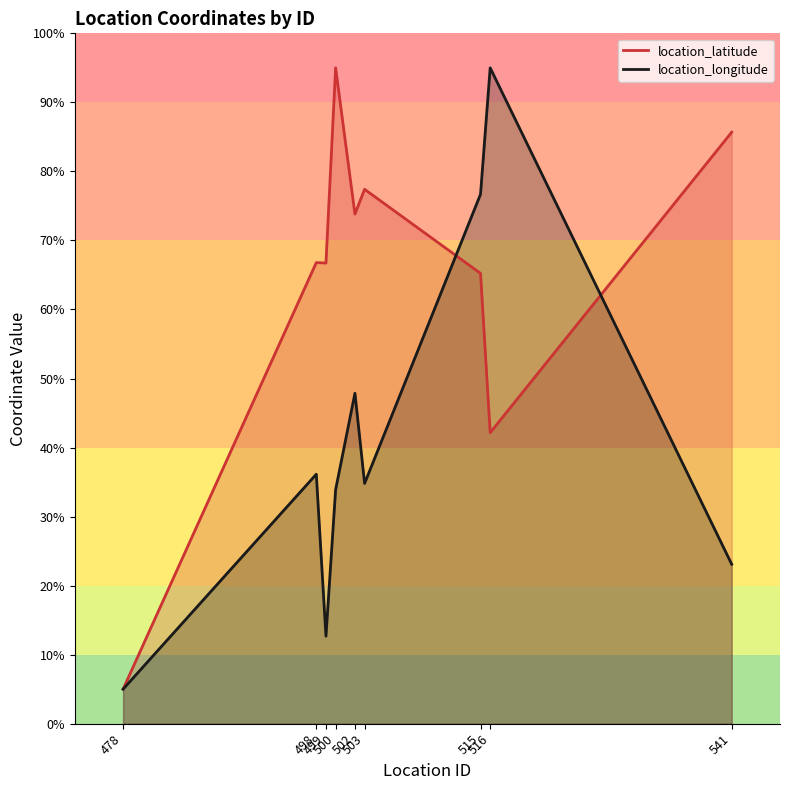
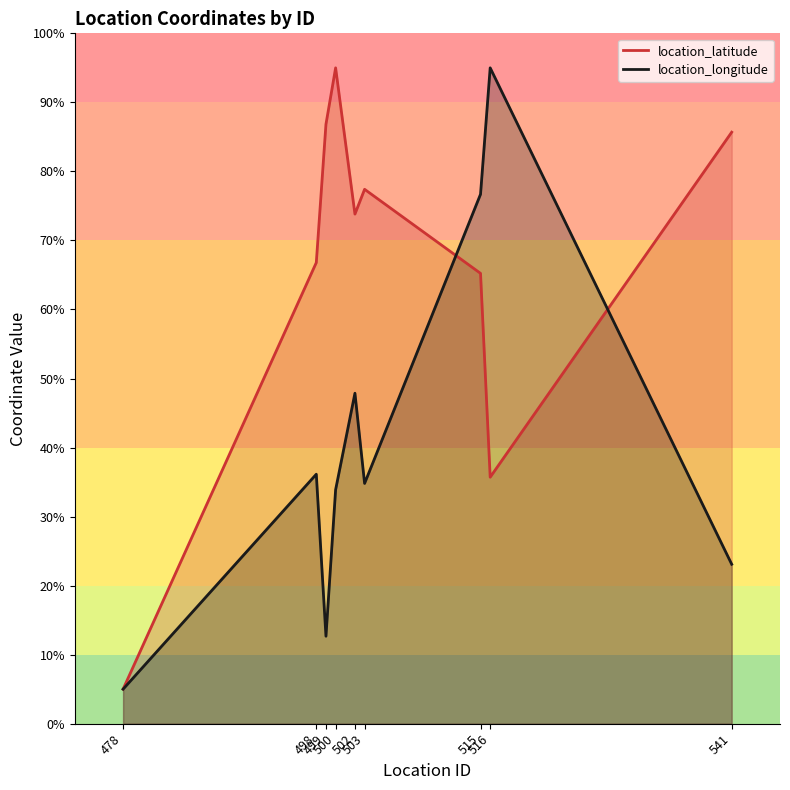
location_latitude, 499: 67% -> 87%
location_latitude, 516: 42% -> 36%
